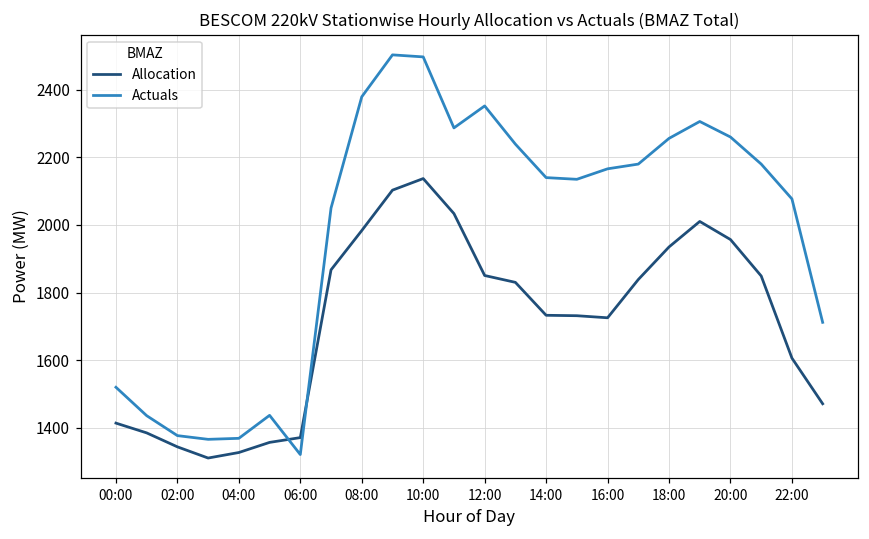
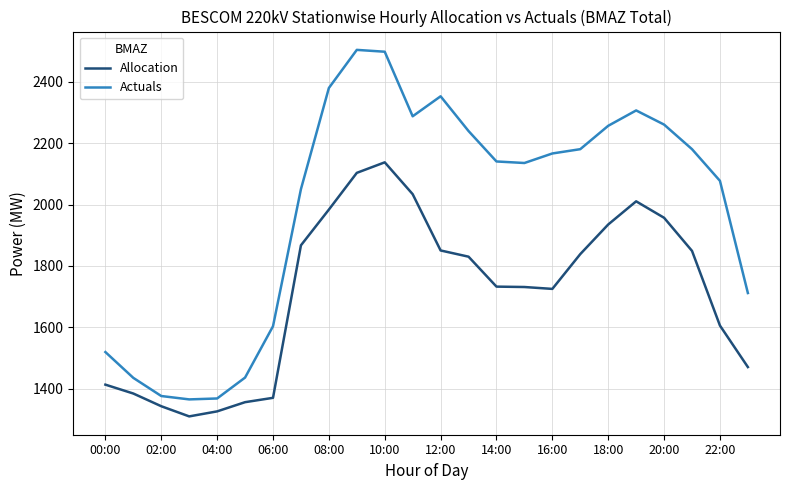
Actuals, 06:00: 1320 -> 1600
